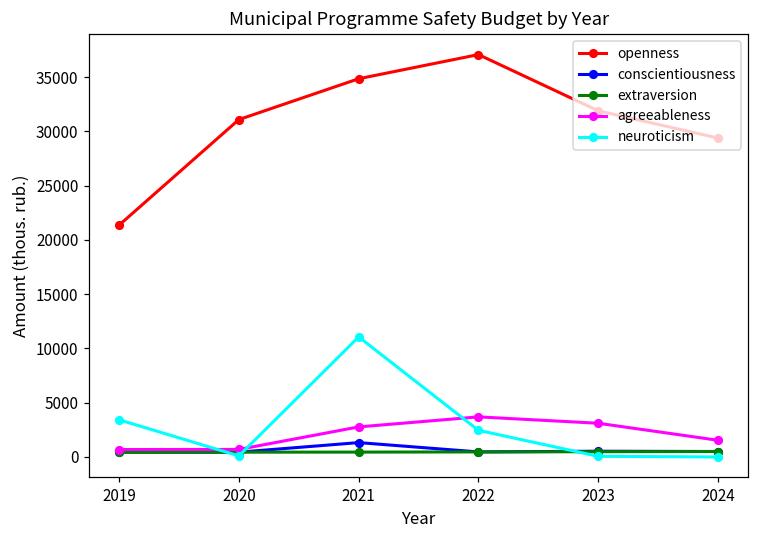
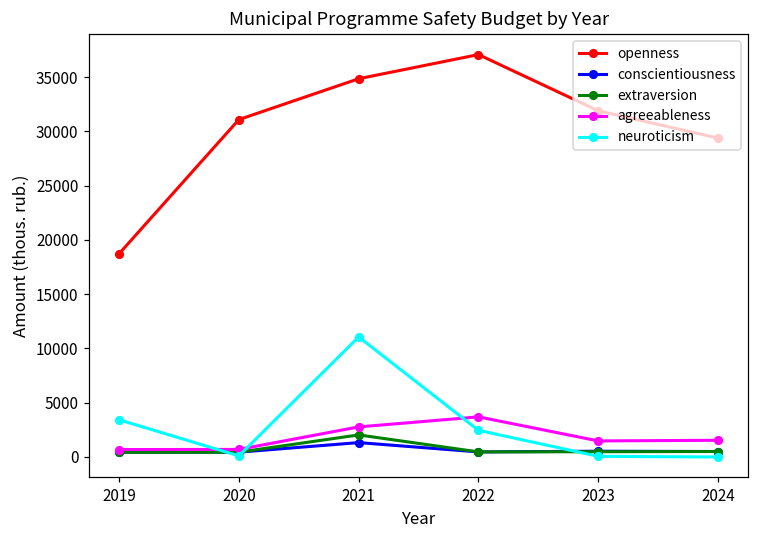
openness, 2019: 21000 -> 19000
extraversion, 2021: 0 -> 2000
agreeableness, 2023: 3000 -> 1000
